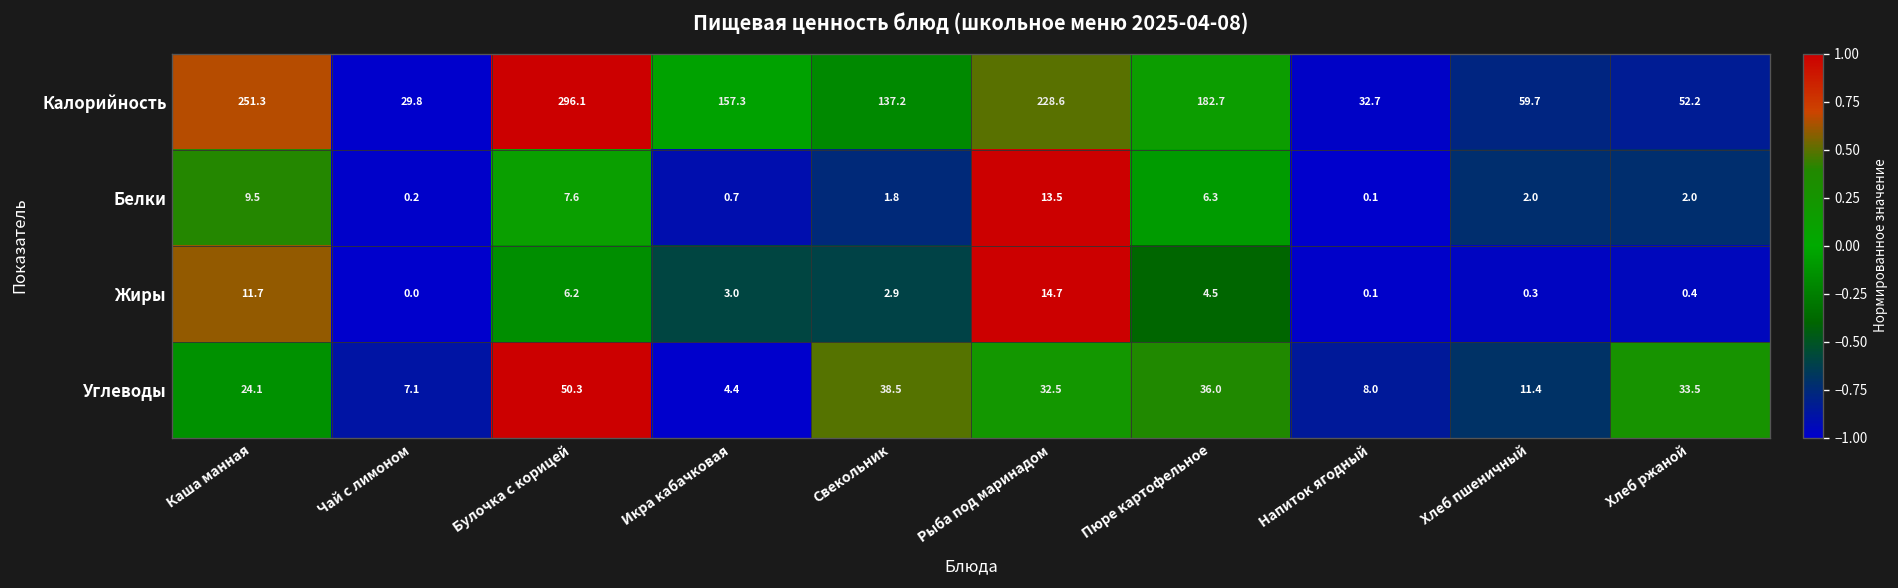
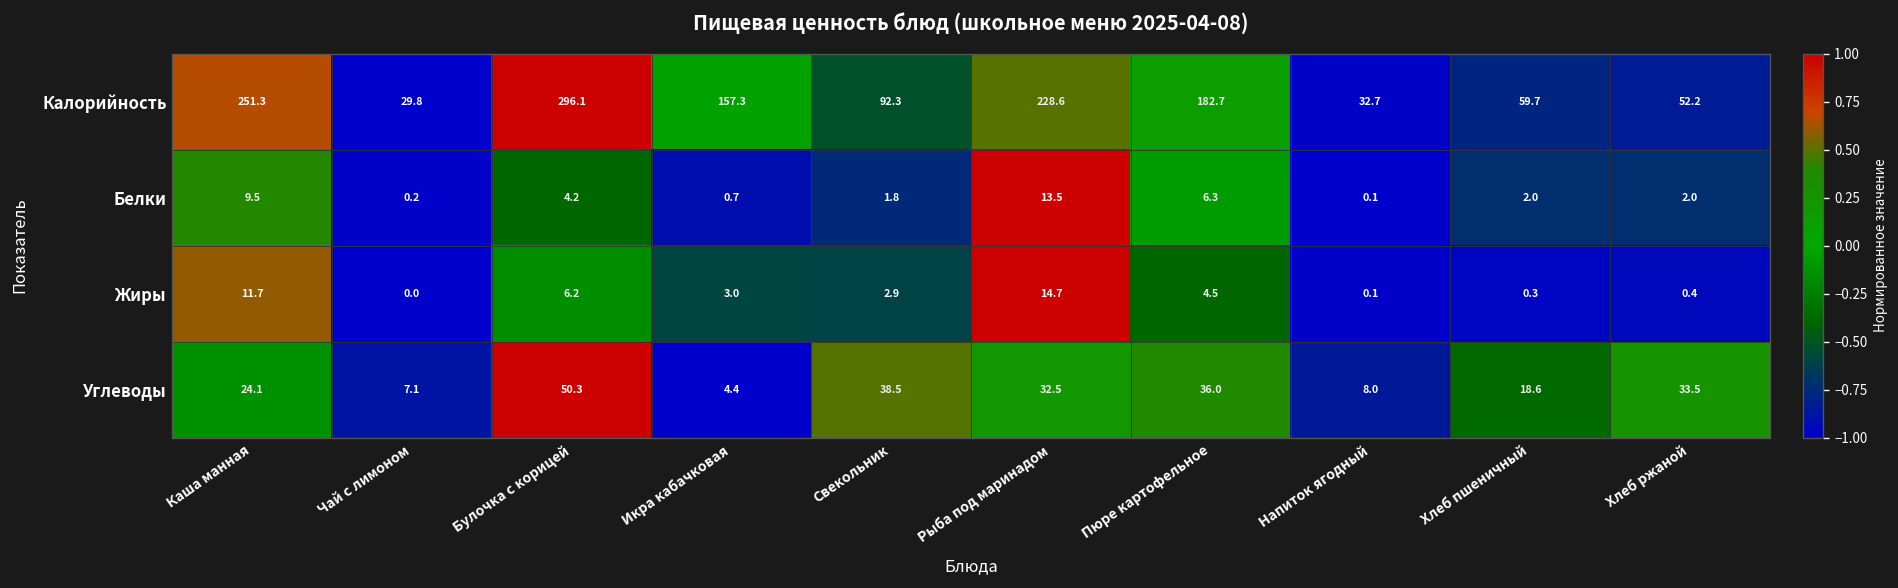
Калорийность, Свекольник: 137.2 -> 92.3
Белки, Булочка с корицей: 7.6 -> 4.2
Углеводы, Хлеб пшеничный: 11.4 -> 18.6
